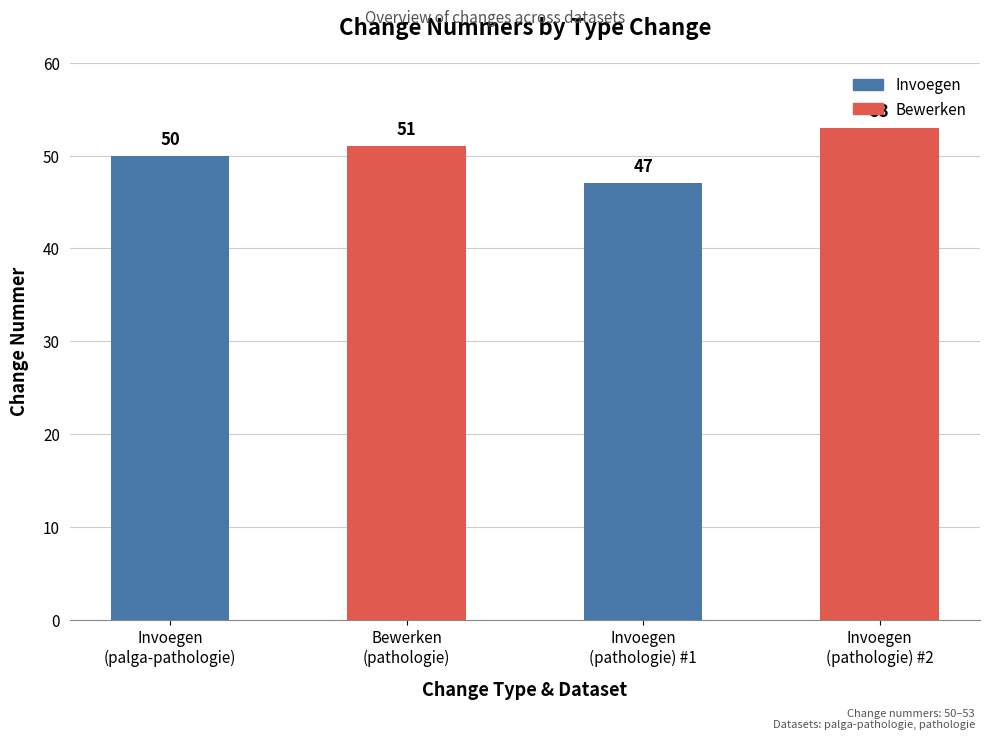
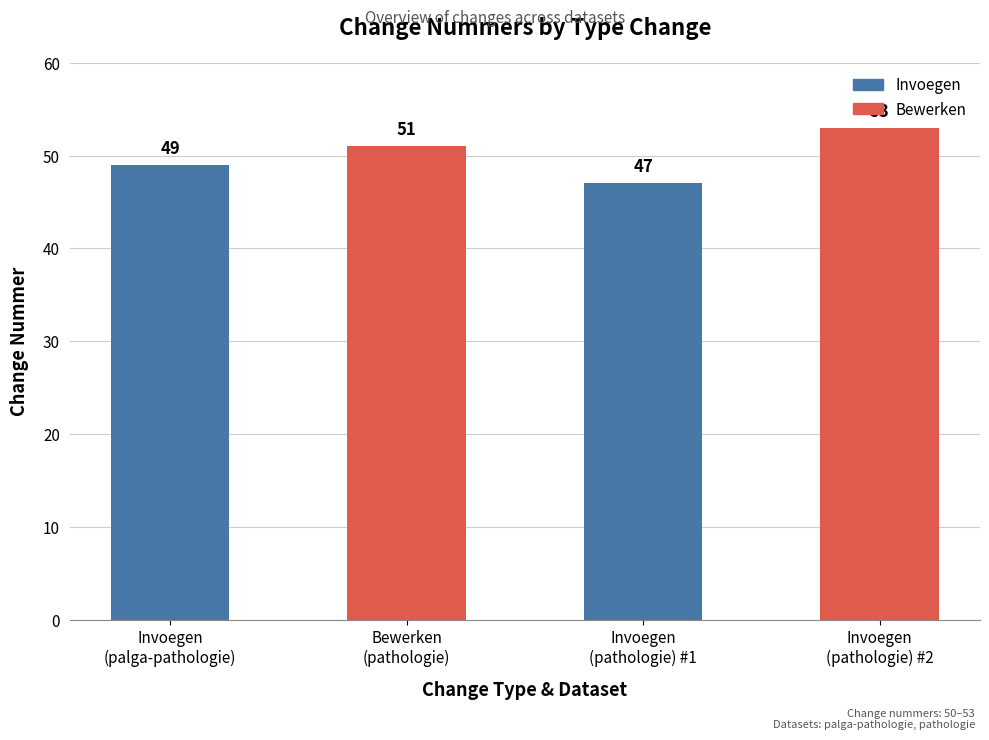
Invoegen (palga-pathologie): 50 -> 49
